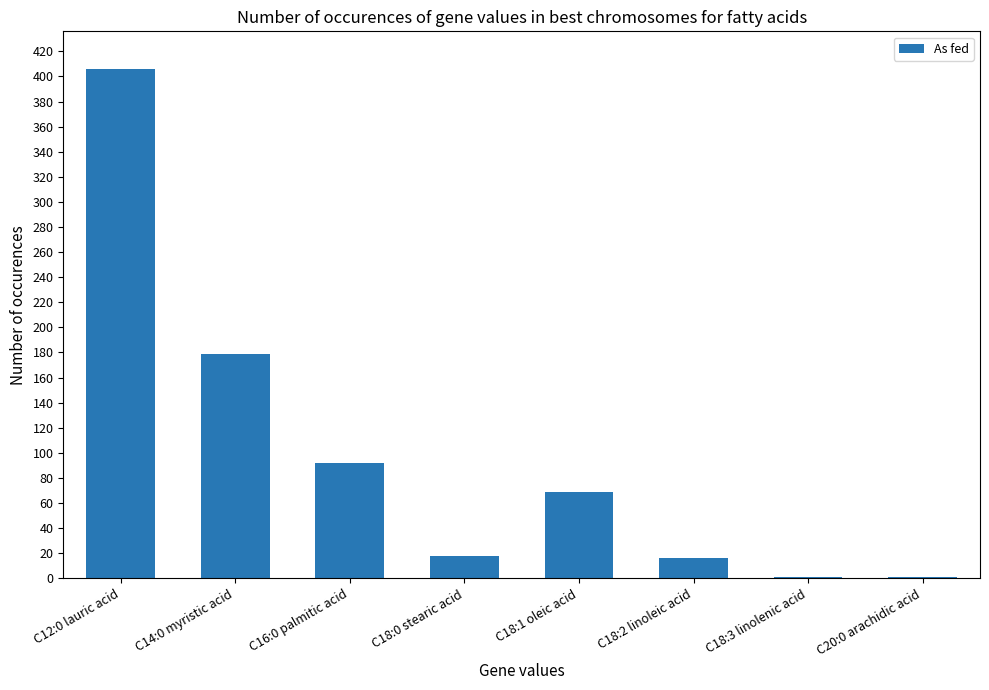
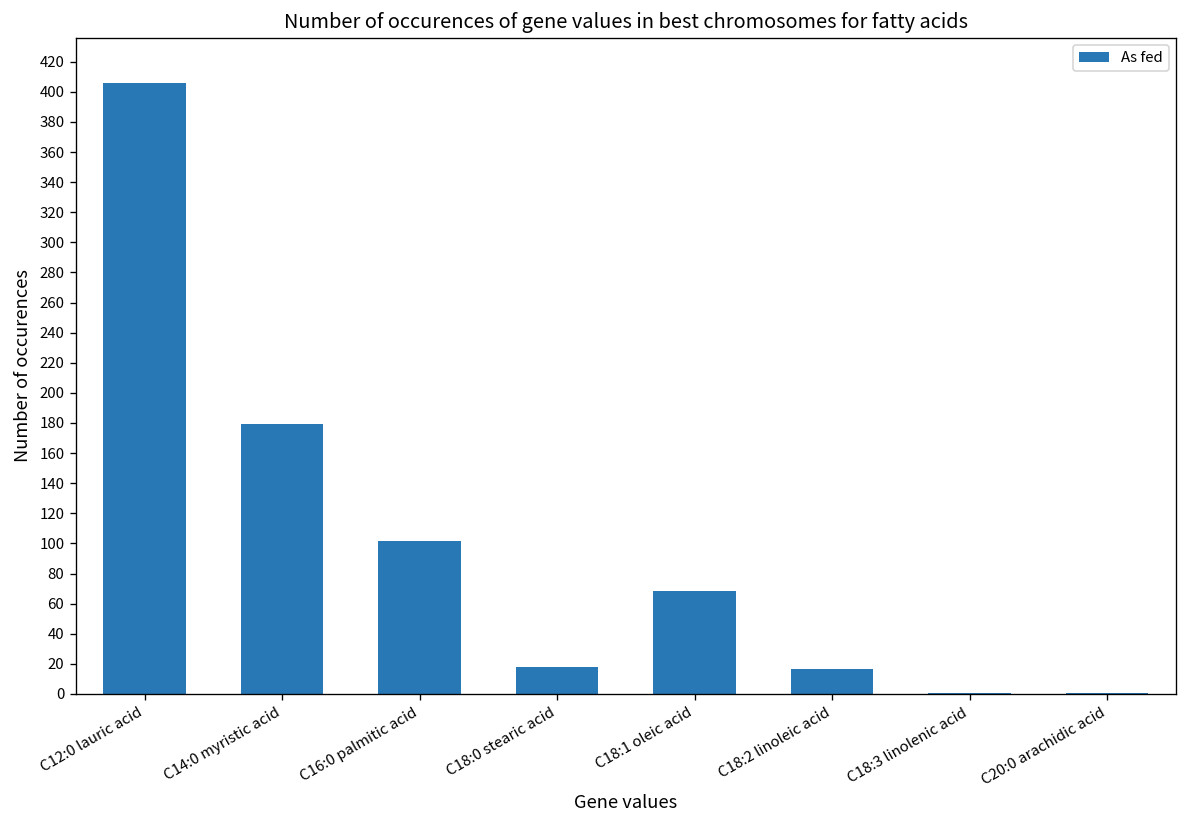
C16:0 palmitic acid: 92 -> 102
